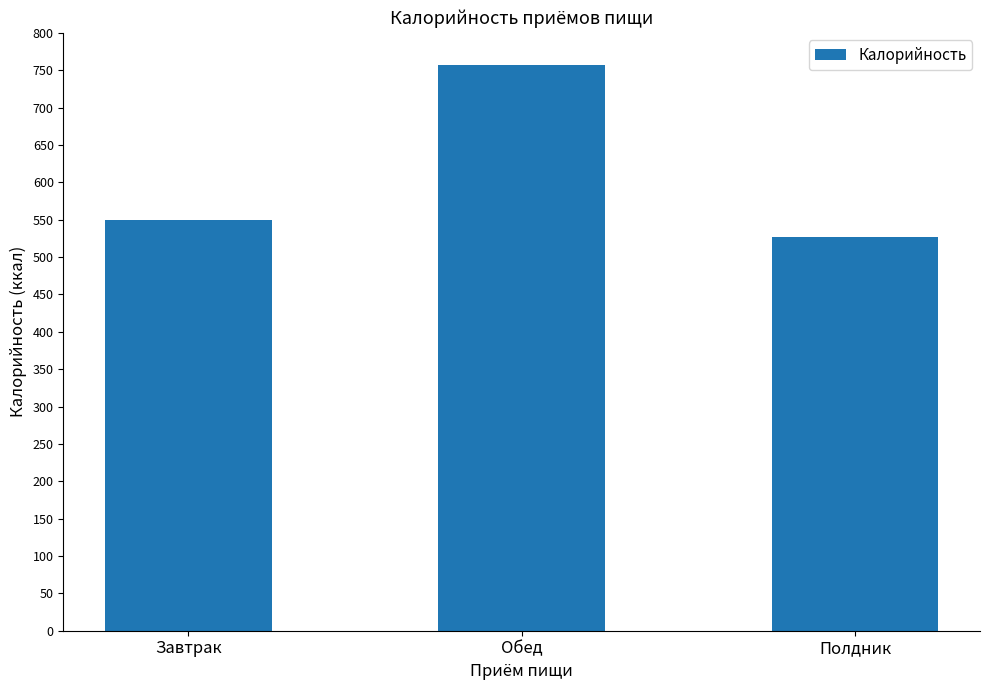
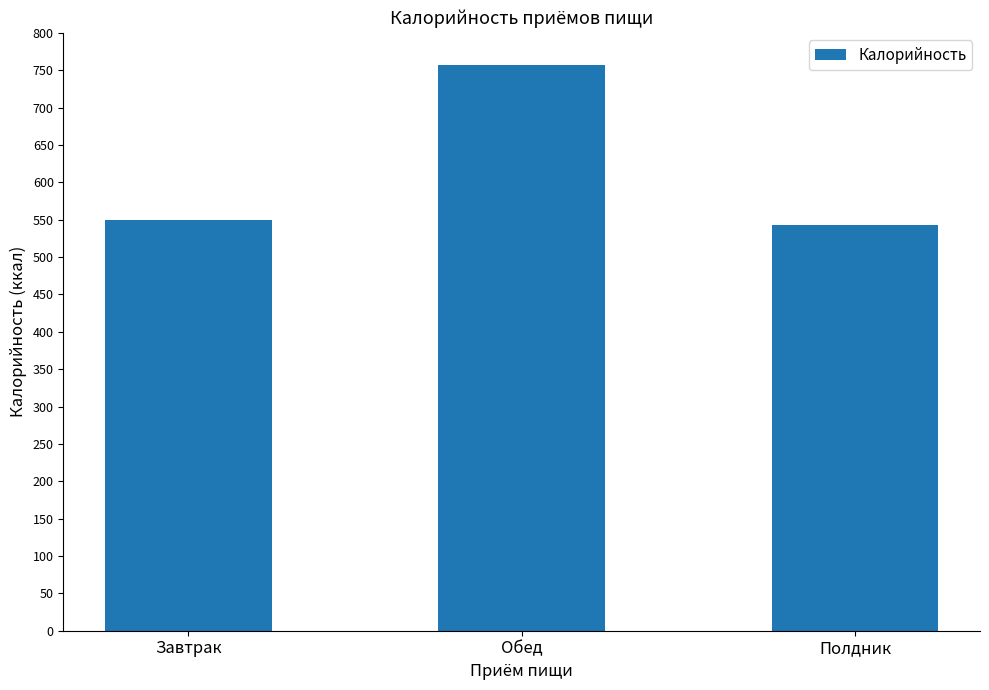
Полдник: 530 -> 540
